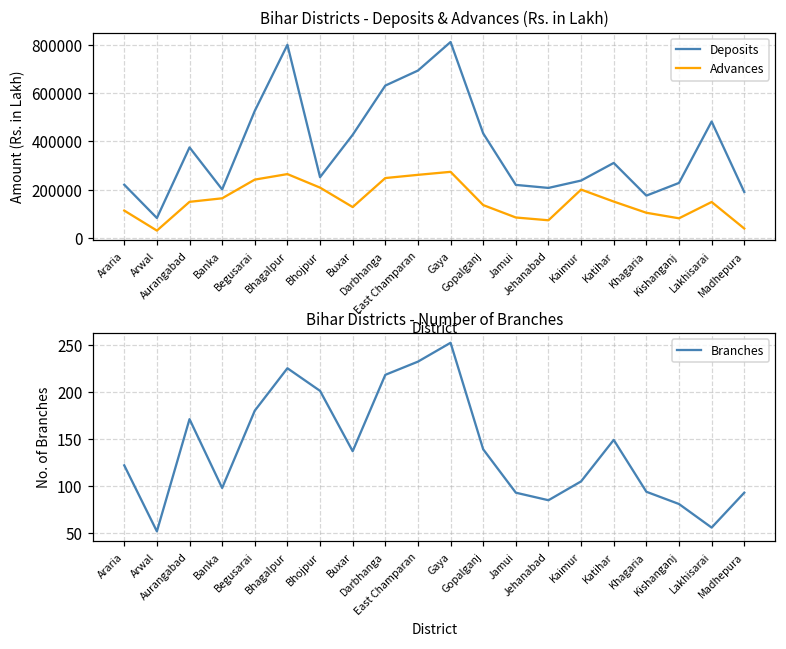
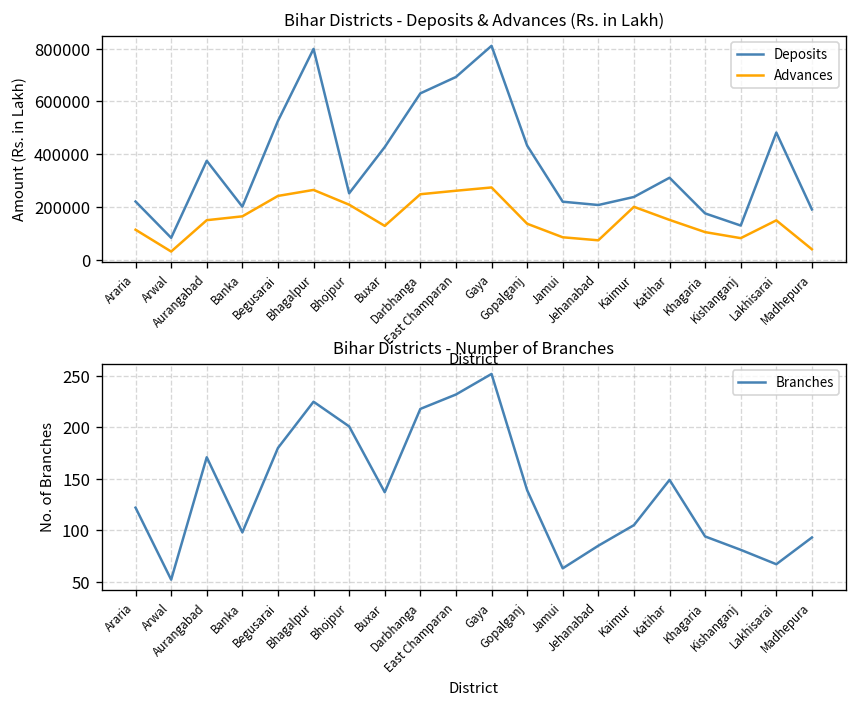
Bihar Districts - Deposits & Advances (Rs. in Lakh), Deposits, Kishanganj: 230000 -> 130000
Bihar Districts - Number of Branches, Jamui: 90 -> 60
Bihar Districts - Number of Branches, Lakhisarai: 60 -> 70
